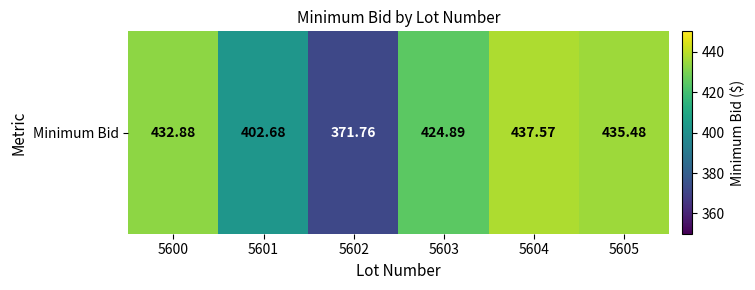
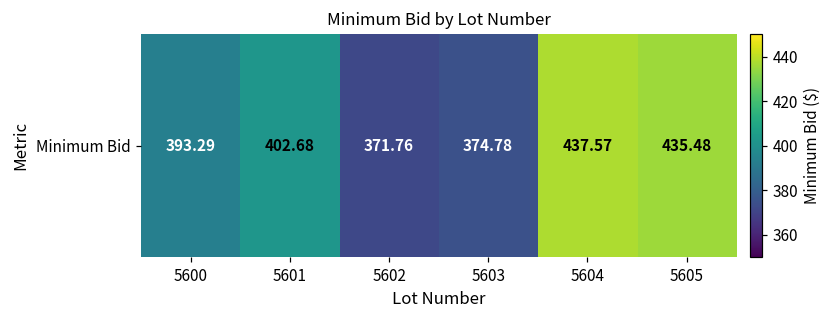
Minimum Bid, 5600: 432.88 -> 393.29
Minimum Bid, 5603: 424.89 -> 374.78
